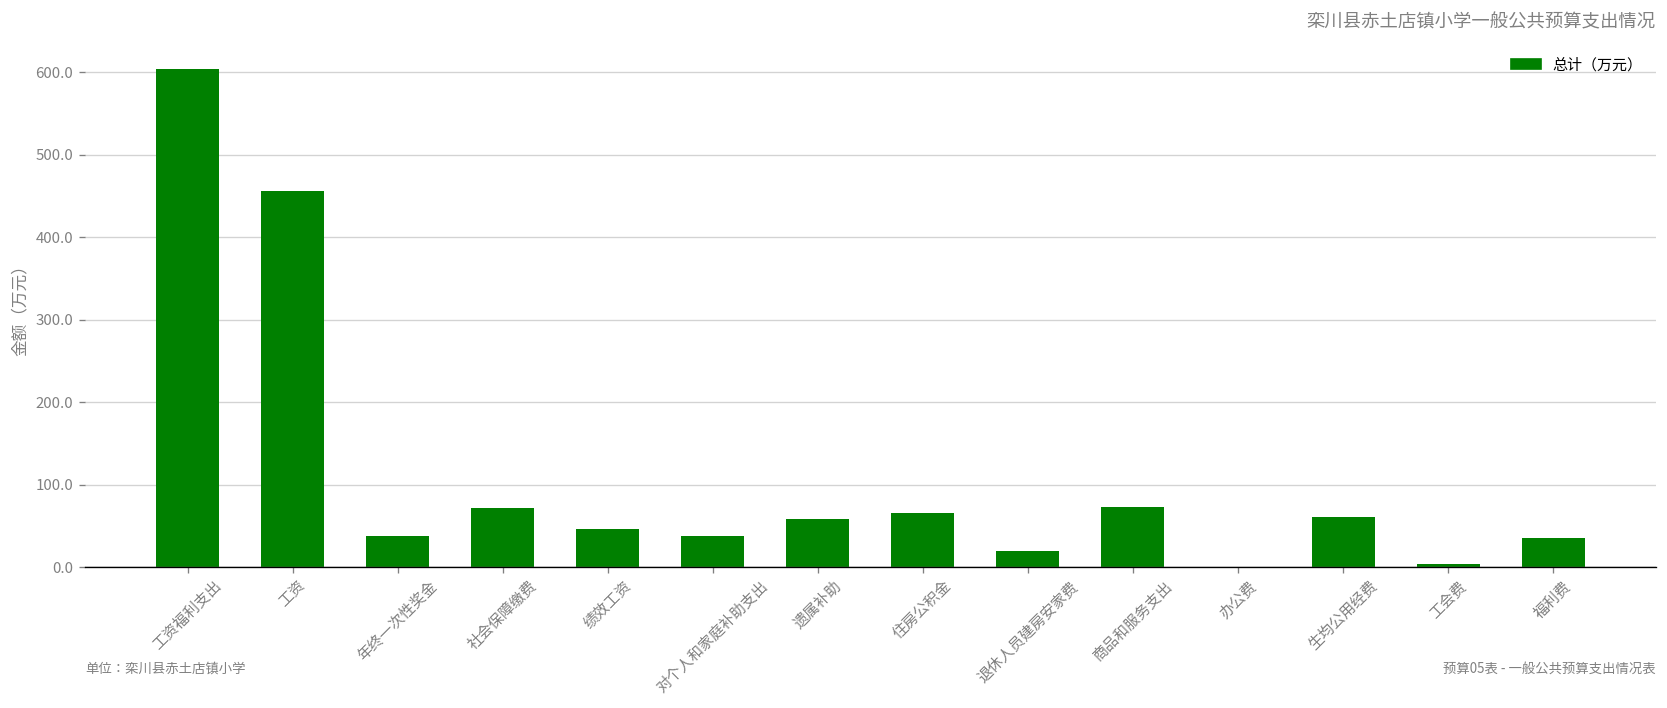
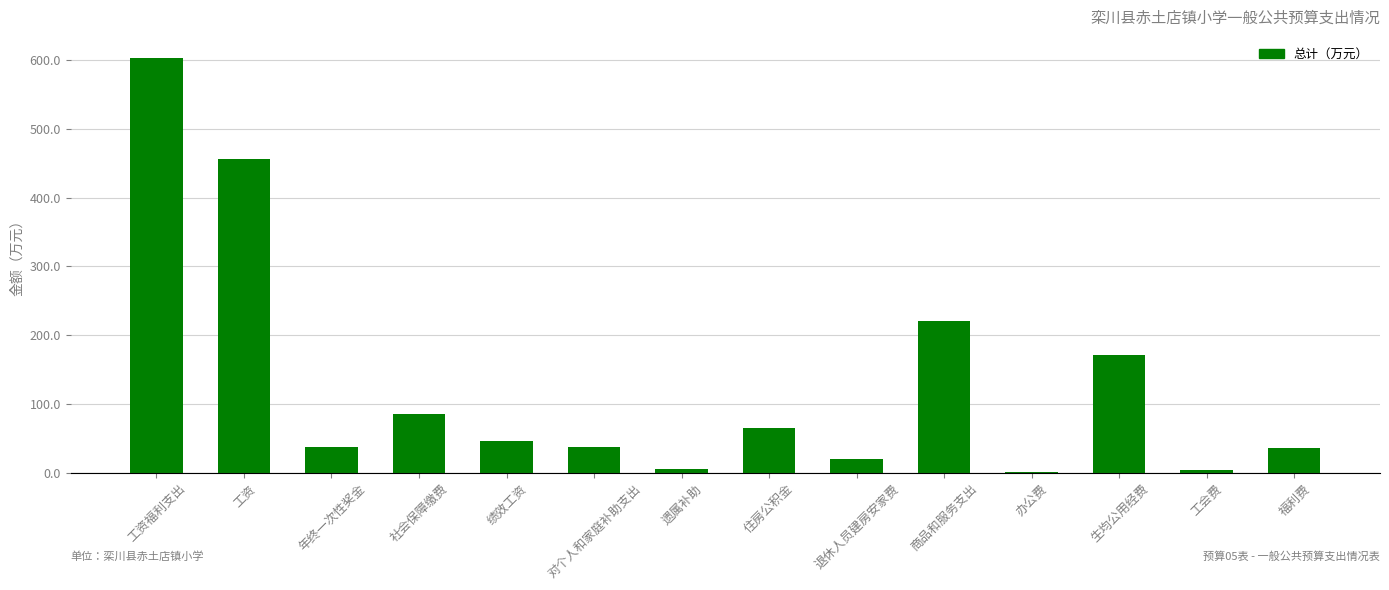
社会保障缴费: 70 -> 90
遗属补助: 60 -> 10
商品和服务支出: 70 -> 220
生均公用经费: 60 -> 170
